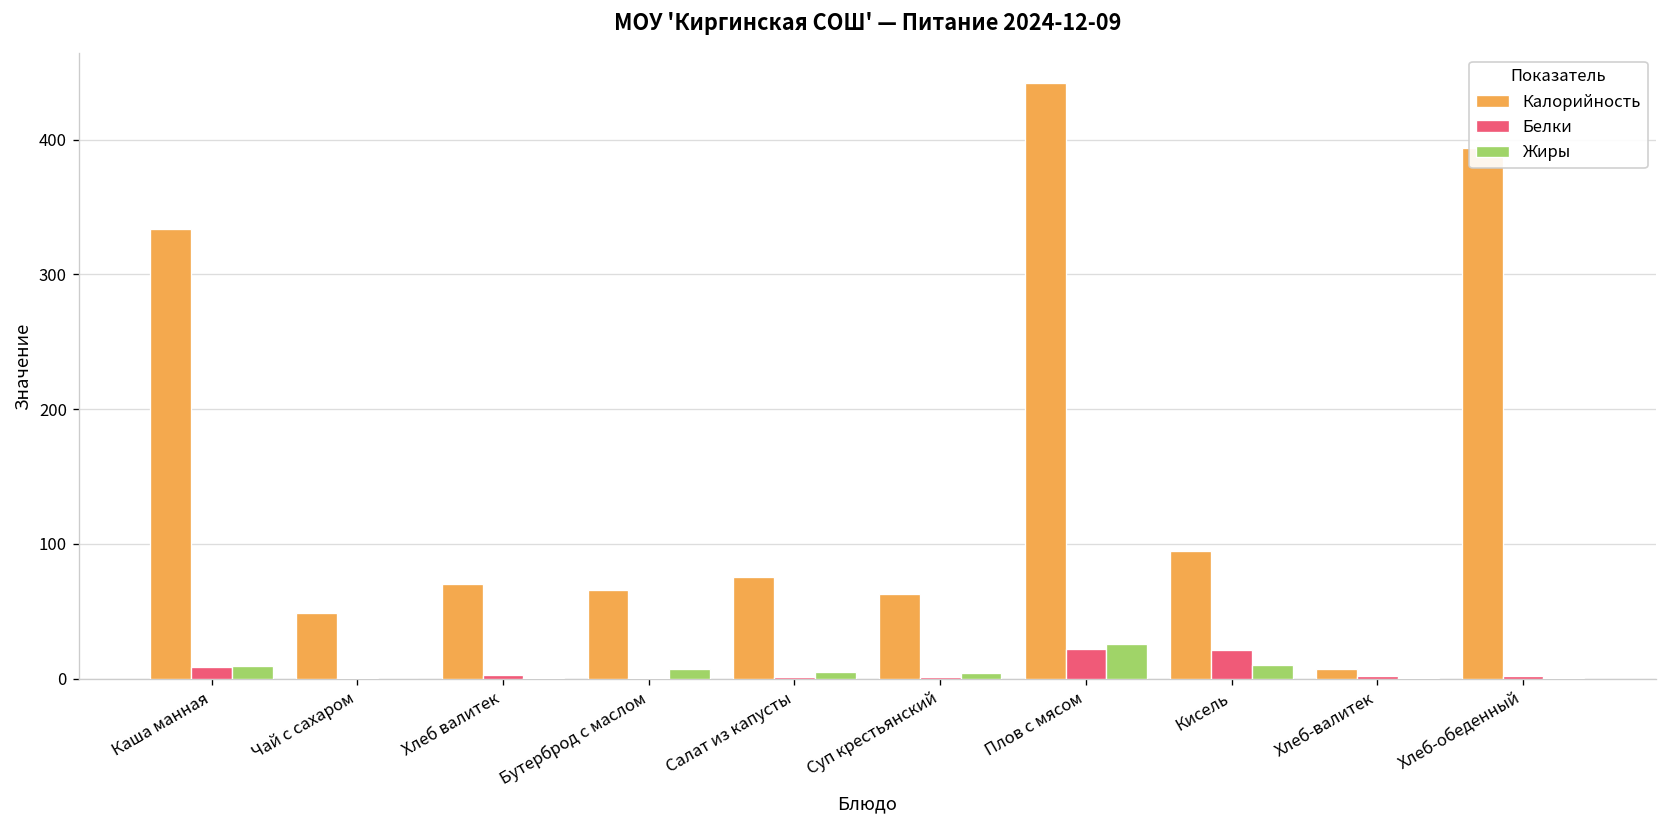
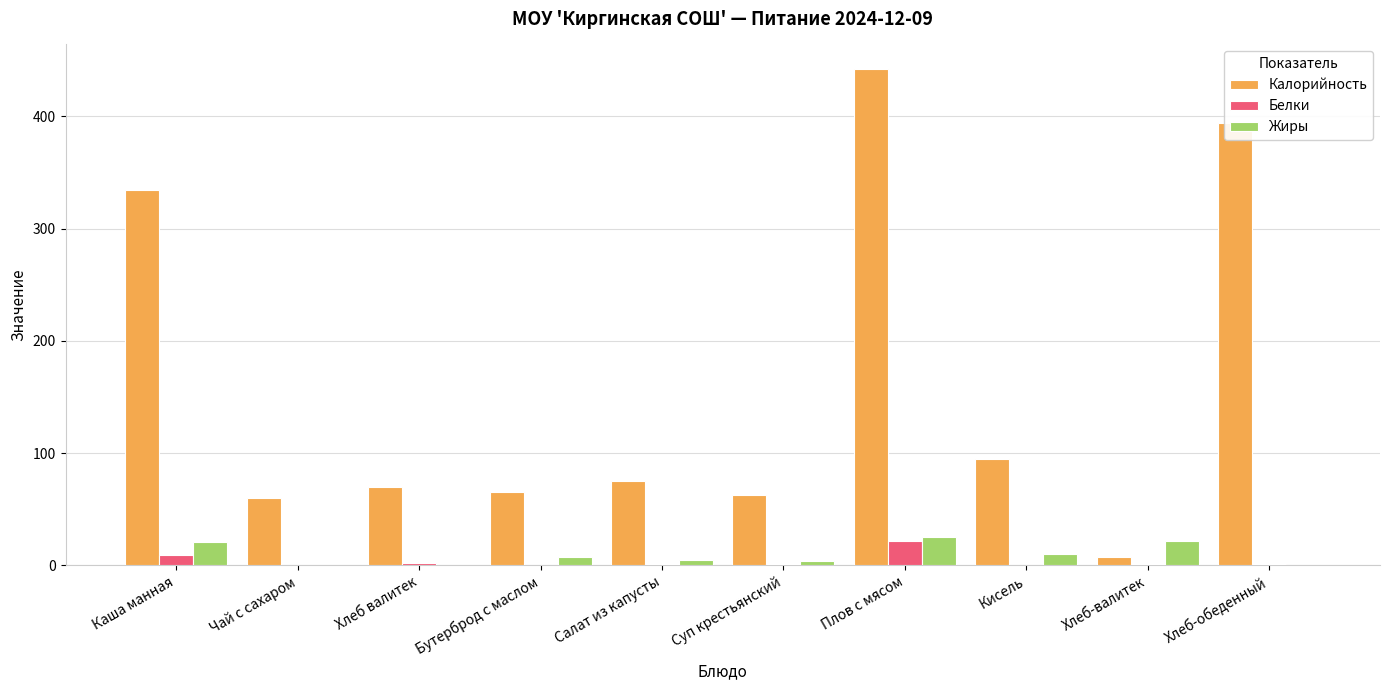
Жиры, Каша манная: 10 -> 21
Калорийность, Чай с сахаром: 49 -> 60
Белки, Кисель: 21 -> 0
Жиры, Хлеб-валитек: 0 -> 22
